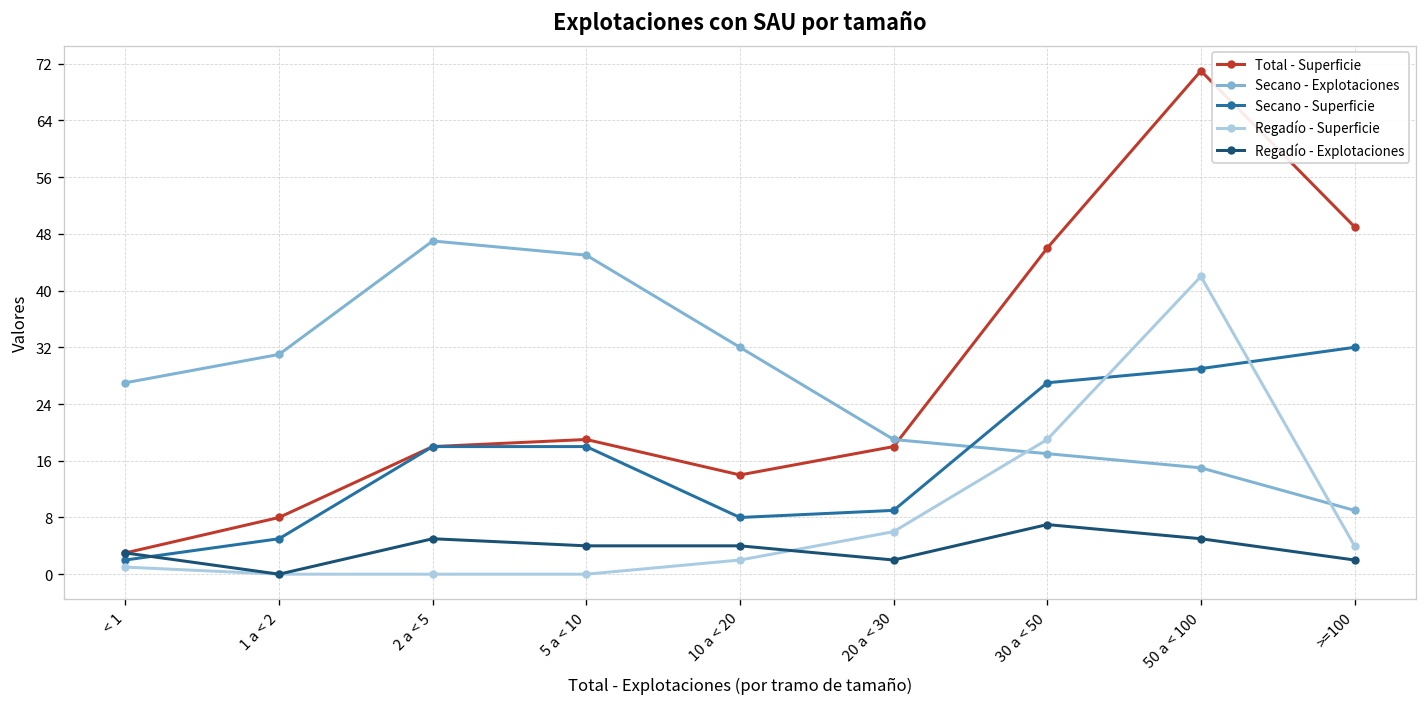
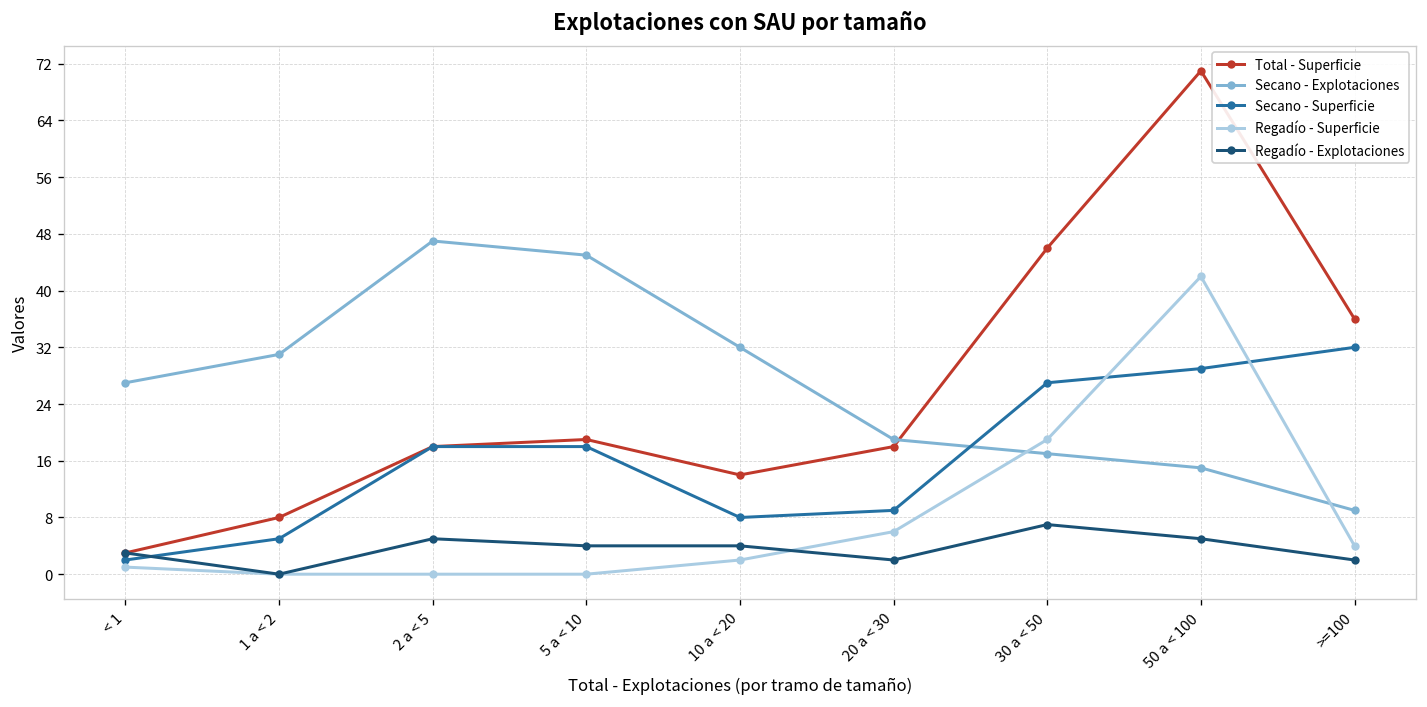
Total - Superficie, >=100: 49 -> 36
